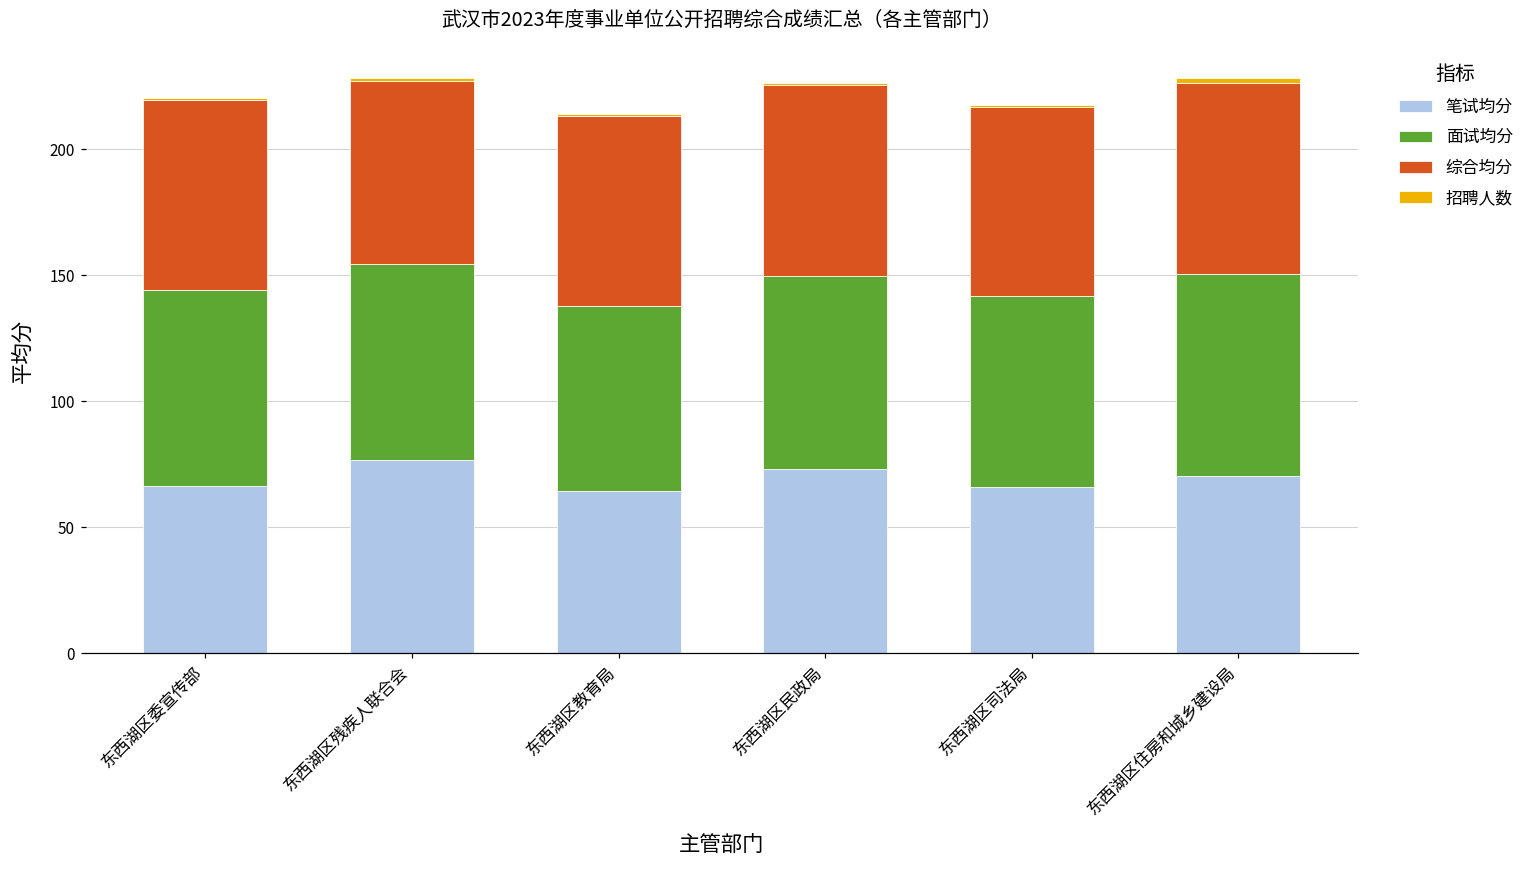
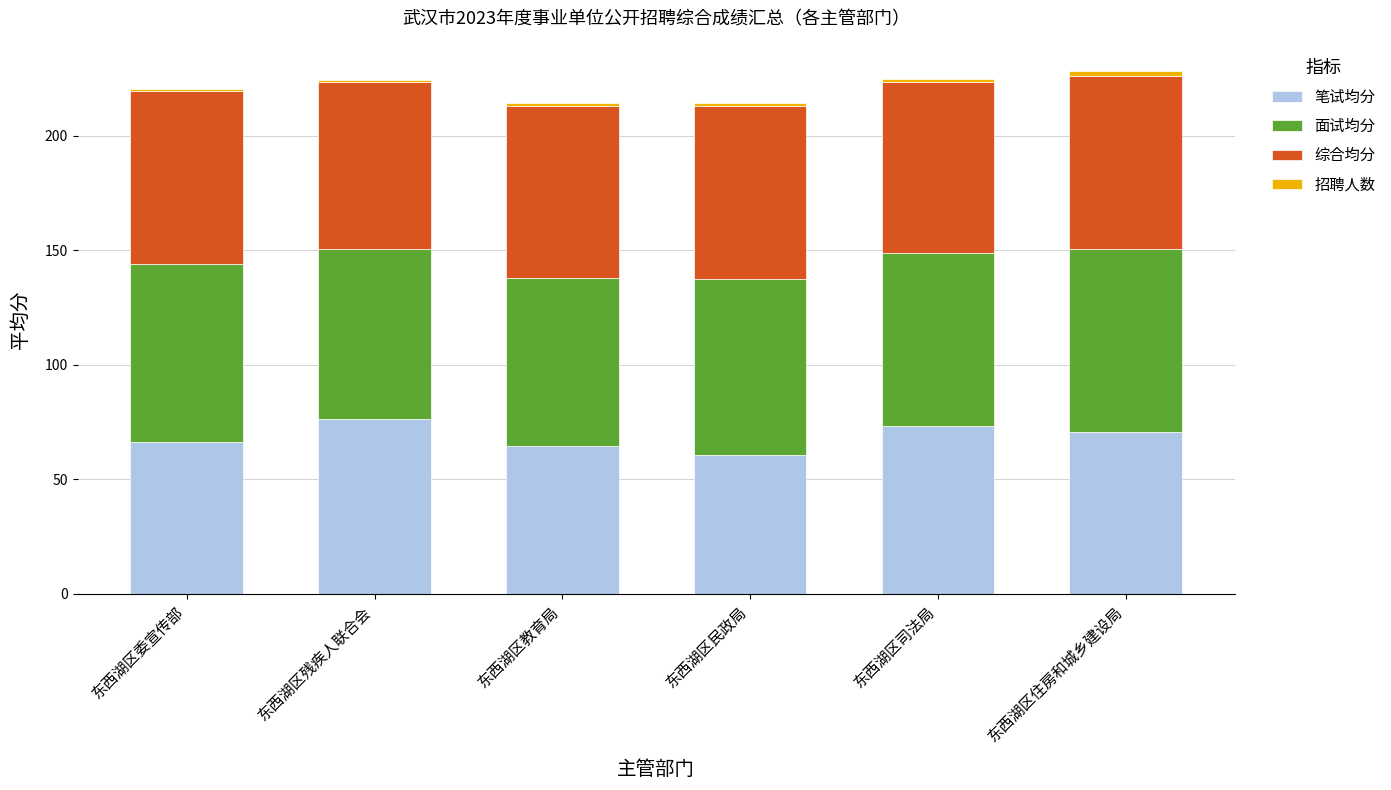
面试均分, 东西湖区残疾人联合会: 78 -> 74
笔试均分, 东西湖区民政局: 73 -> 61
笔试均分, 东西湖区司法局: 66 -> 73
